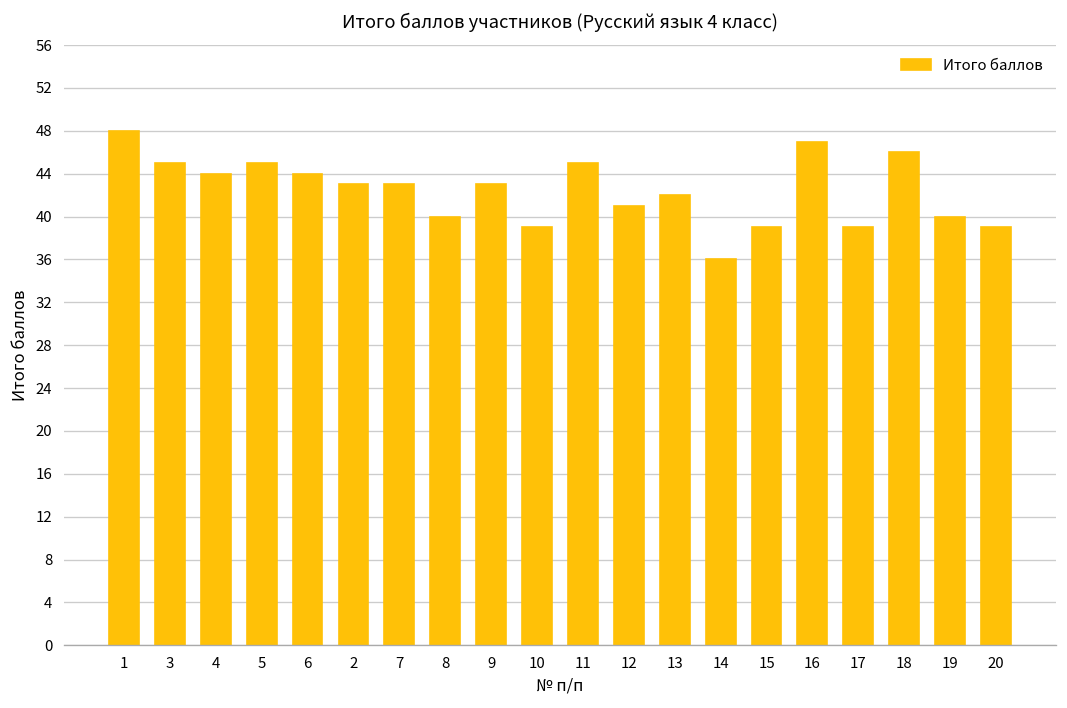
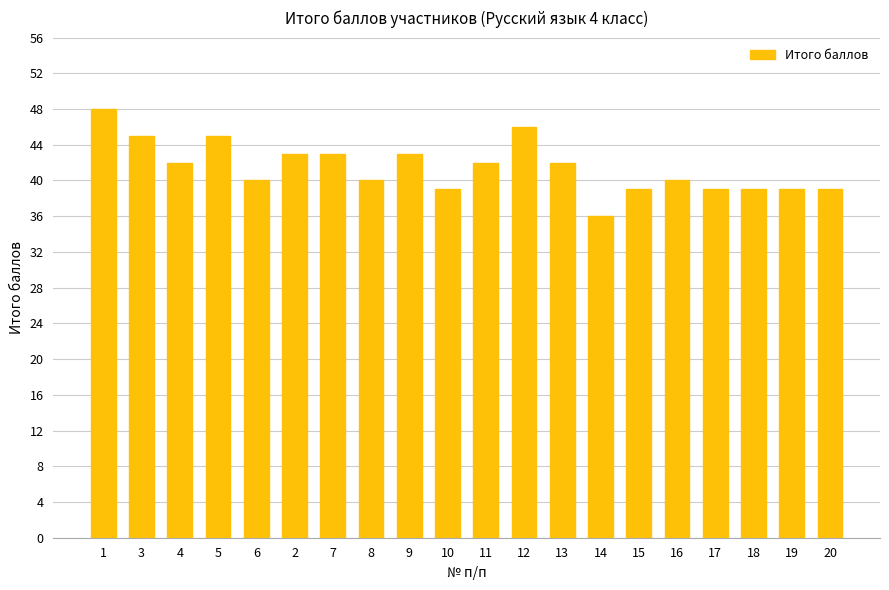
4: 44 -> 42
6: 44 -> 40
11: 45 -> 42
12: 41 -> 46
16: 47 -> 40
18: 46 -> 39
19: 40 -> 39
